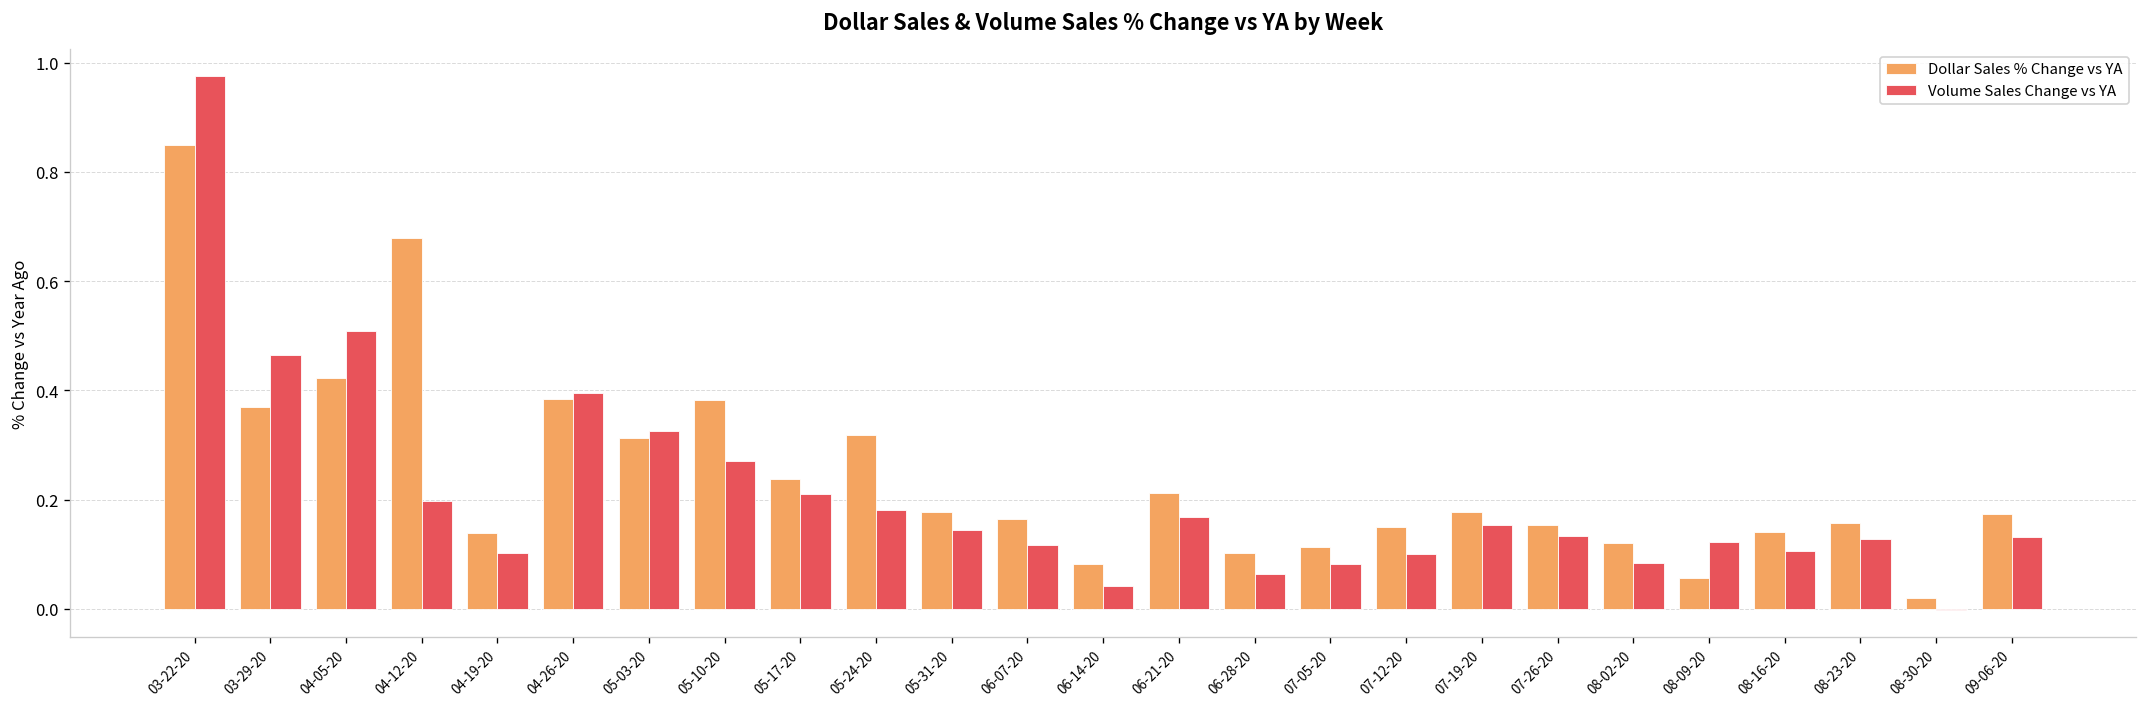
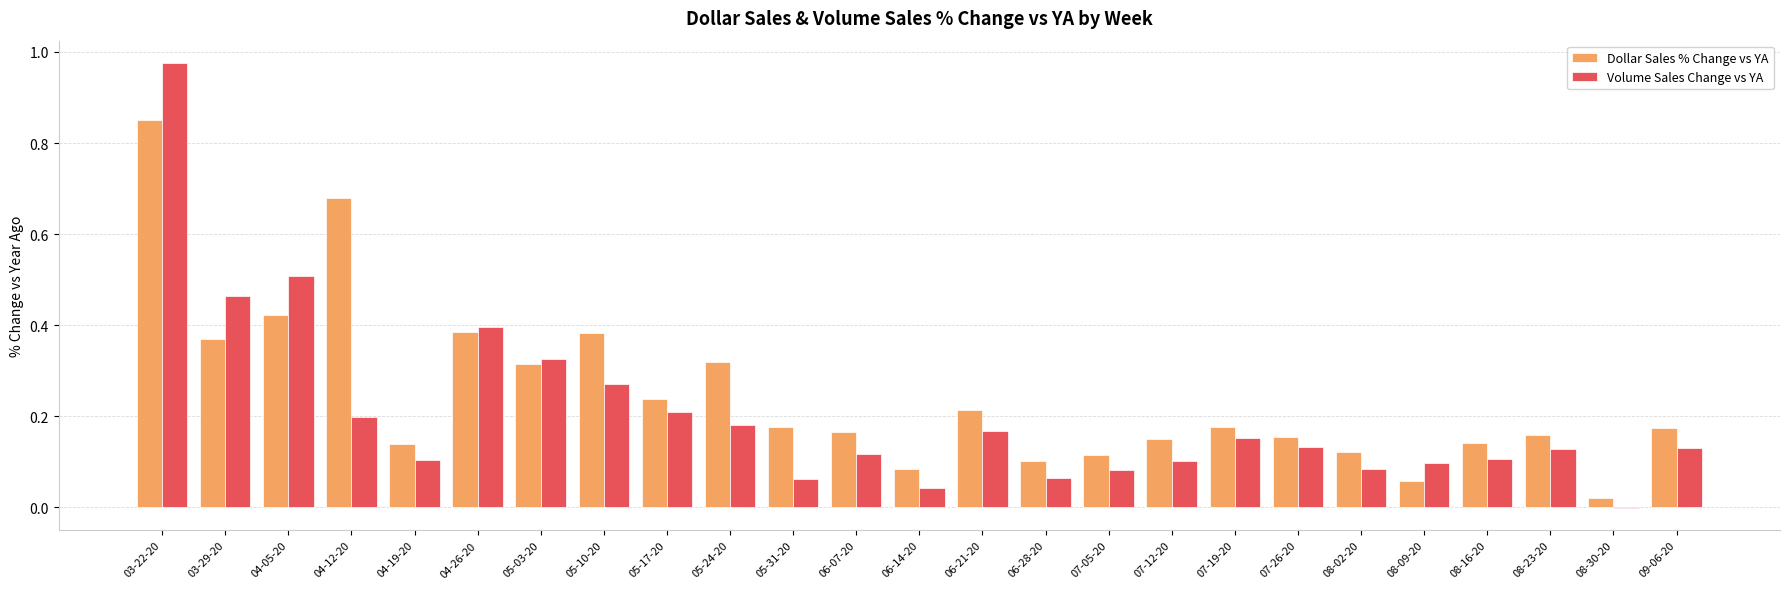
Volume Sales Change vs YA, 05-31-20: 0.14 -> 0.06
Volume Sales Change vs YA, 08-09-20: 0.12 -> 0.10
